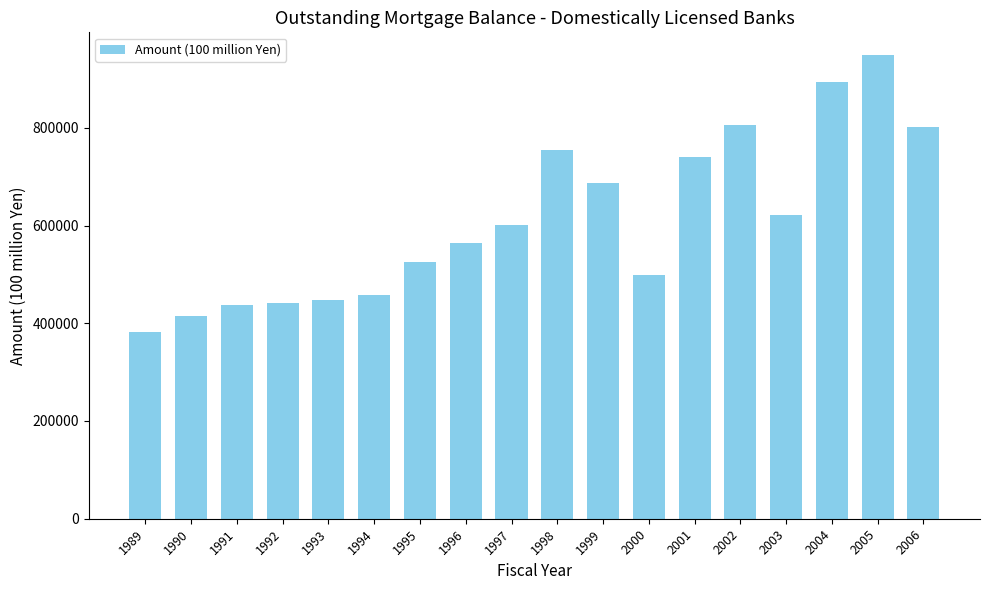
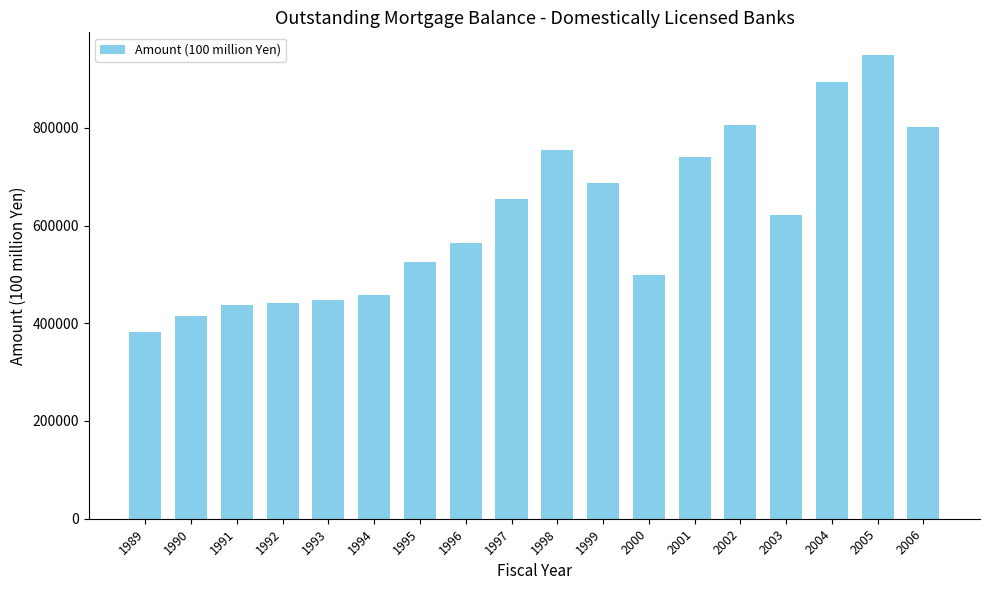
1997: 600000 -> 650000
